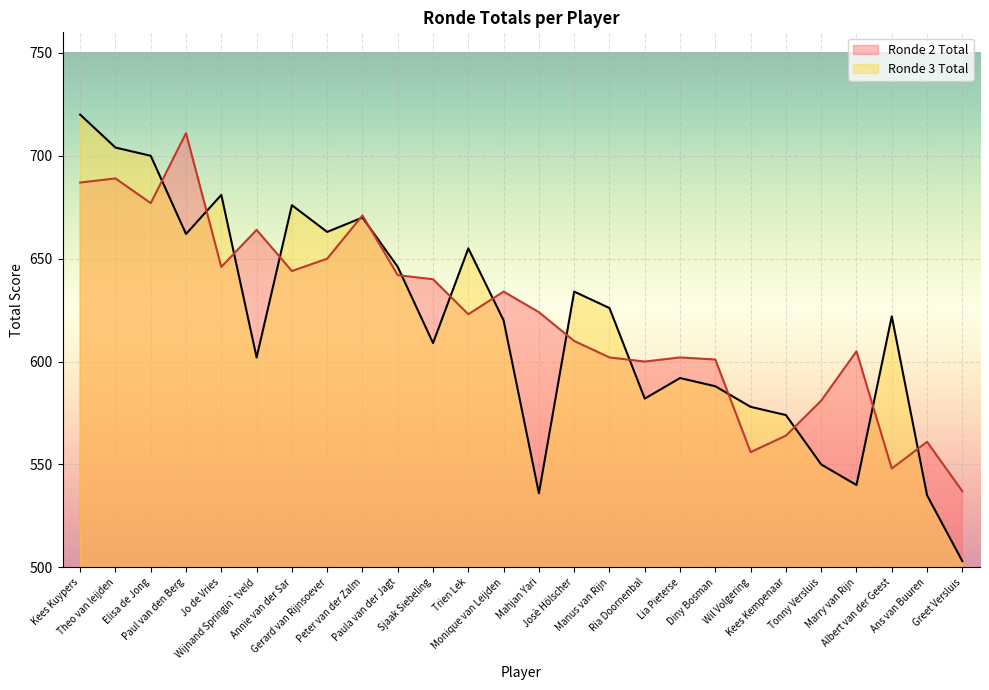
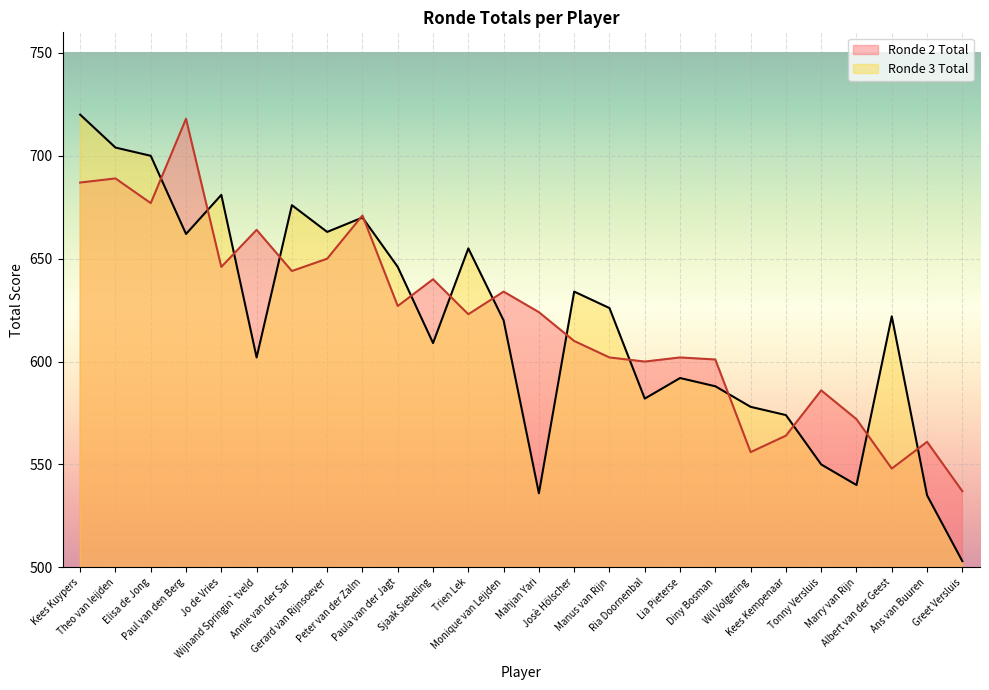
Ronde 2 Total, Paul van den Berg: 711 -> 718
Ronde 2 Total, Paula van der Jagt: 642 -> 627
Ronde 2 Total, Tonny Versluis: 581 -> 586
Ronde 2 Total, Marry van Rijn: 605 -> 572
